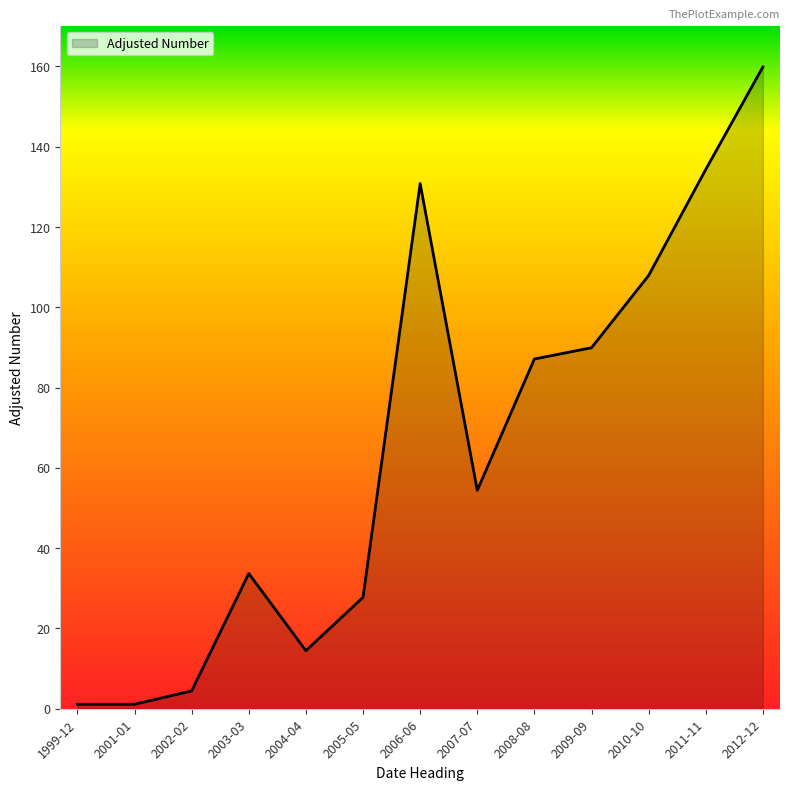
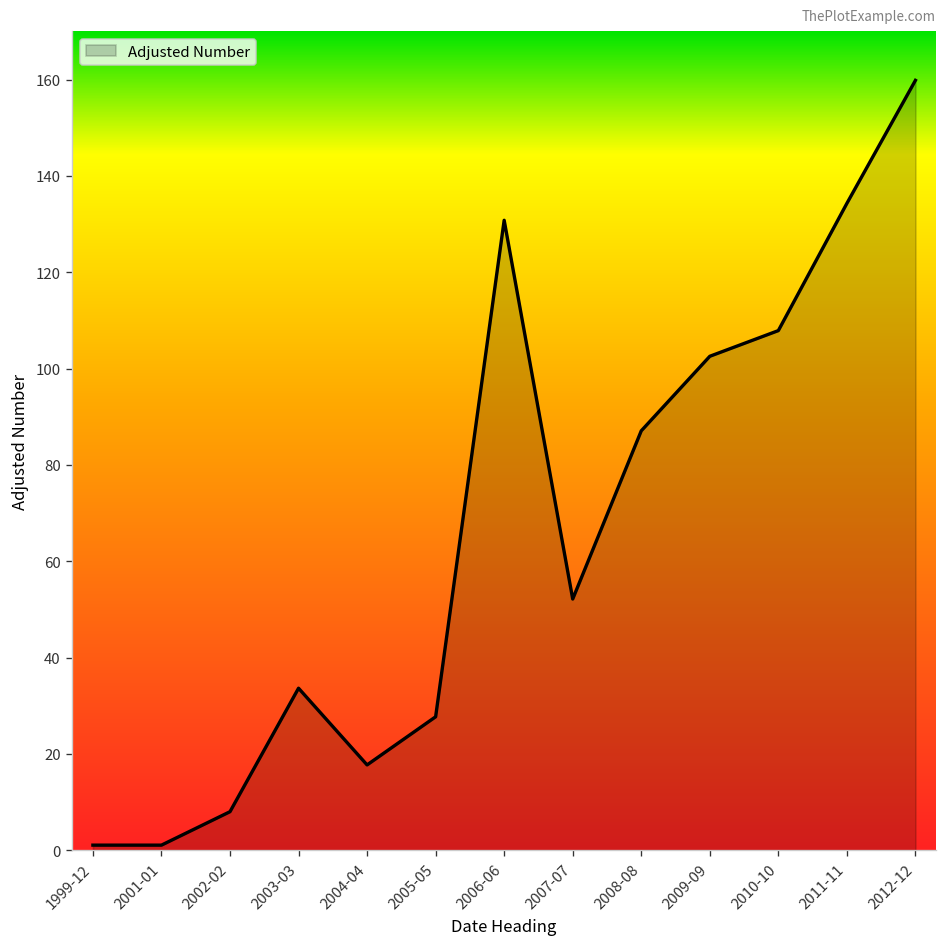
2002-02: 4 -> 8
2004-04: 14 -> 18
2007-07: 54 -> 52
2009-09: 90 -> 103
